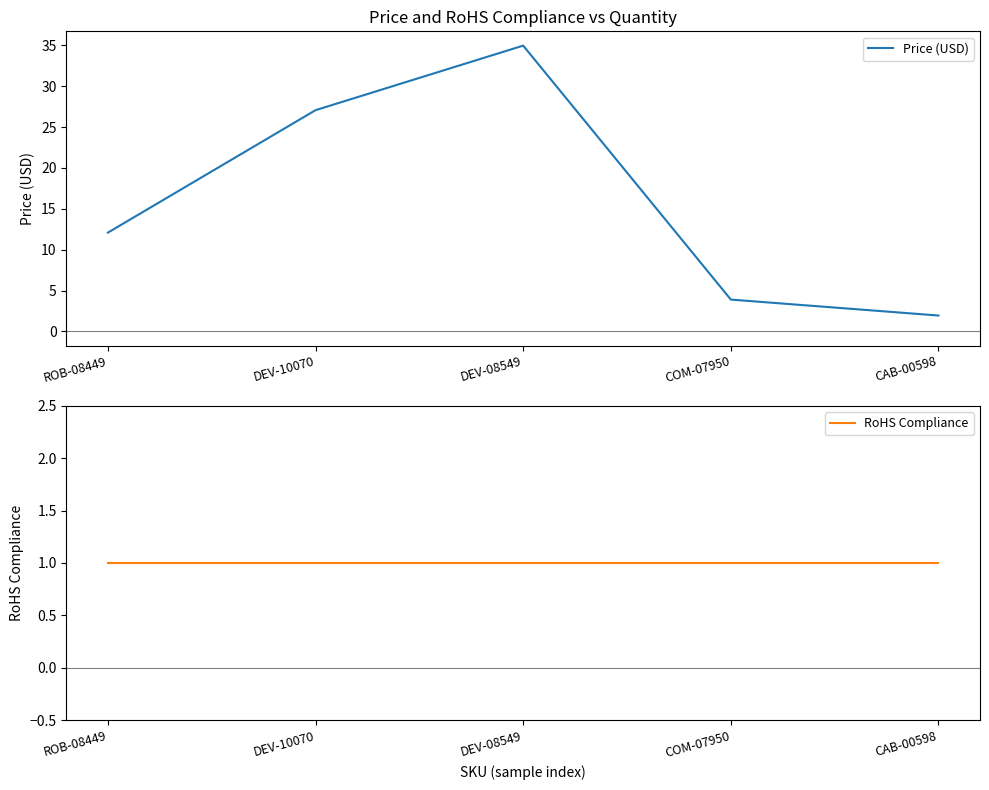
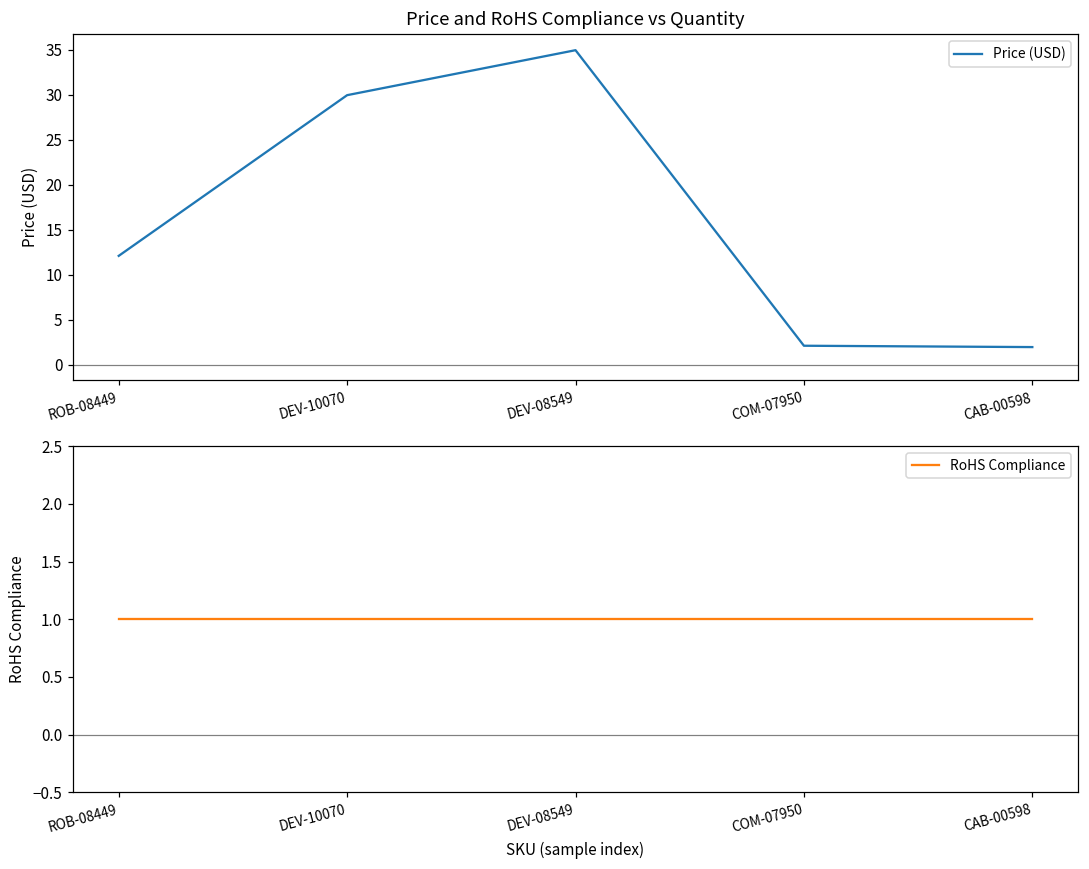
Price and RoHS Compliance vs Quantity, DEV-10070: 27 -> 30
Price and RoHS Compliance vs Quantity, COM-07950: 4 -> 2
